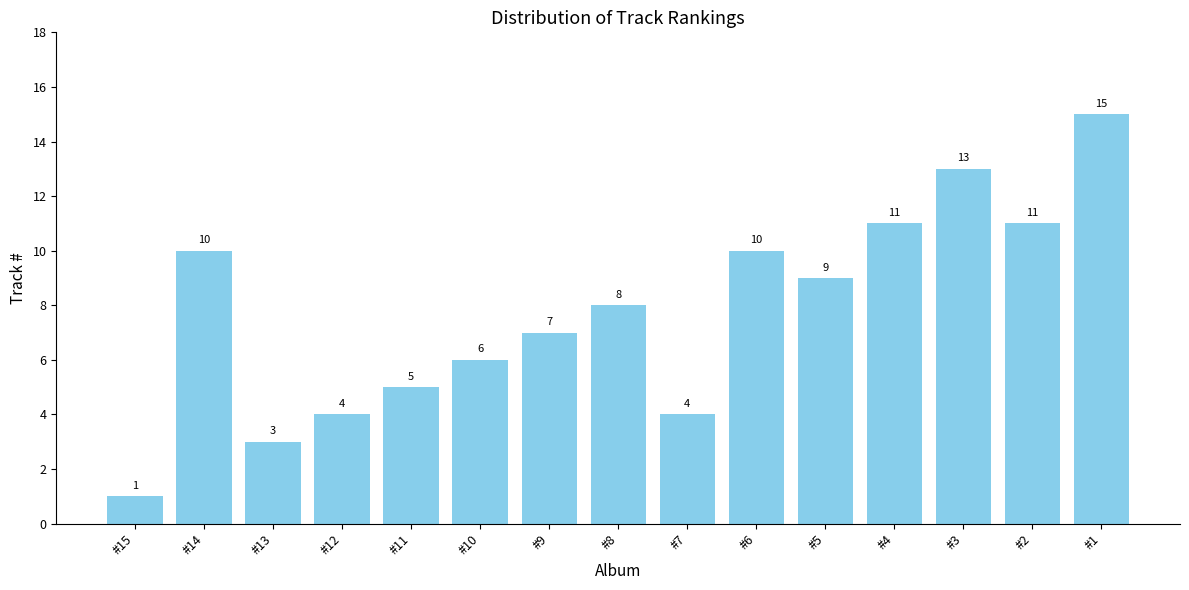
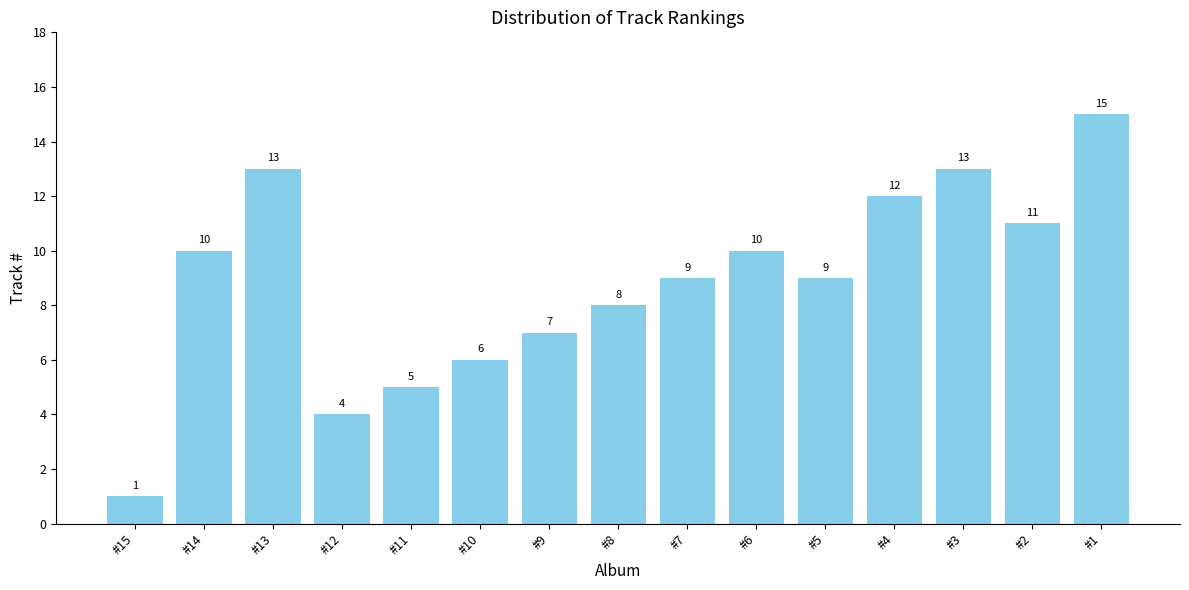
#13: 3 -> 13
#7: 4 -> 9
#4: 11 -> 12
